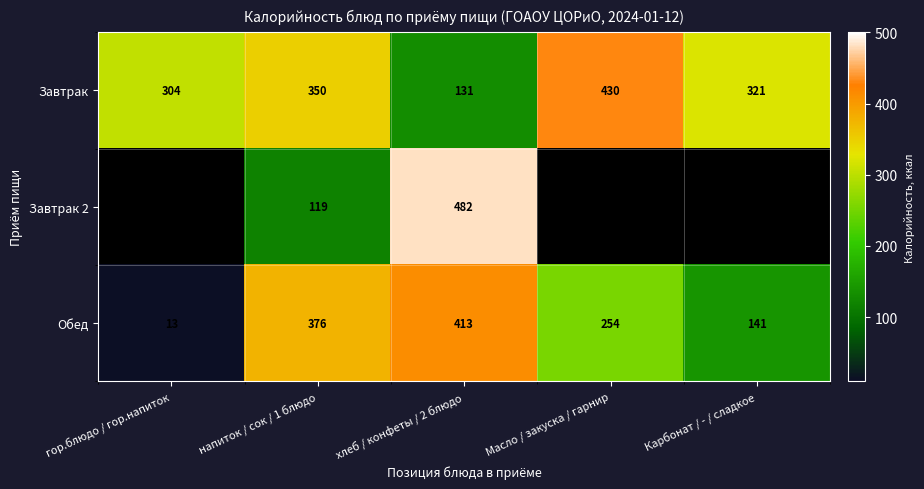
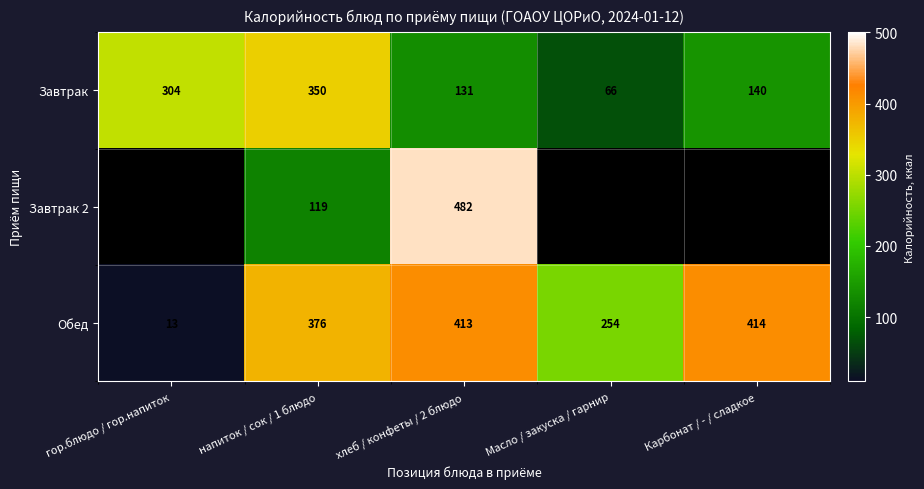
Завтрак, Масло / закуска / гарнир: 430 -> 66
Завтрак, Карбонат / - / сладкое: 321 -> 140
Обед, Карбонат / - / сладкое: 141 -> 414
